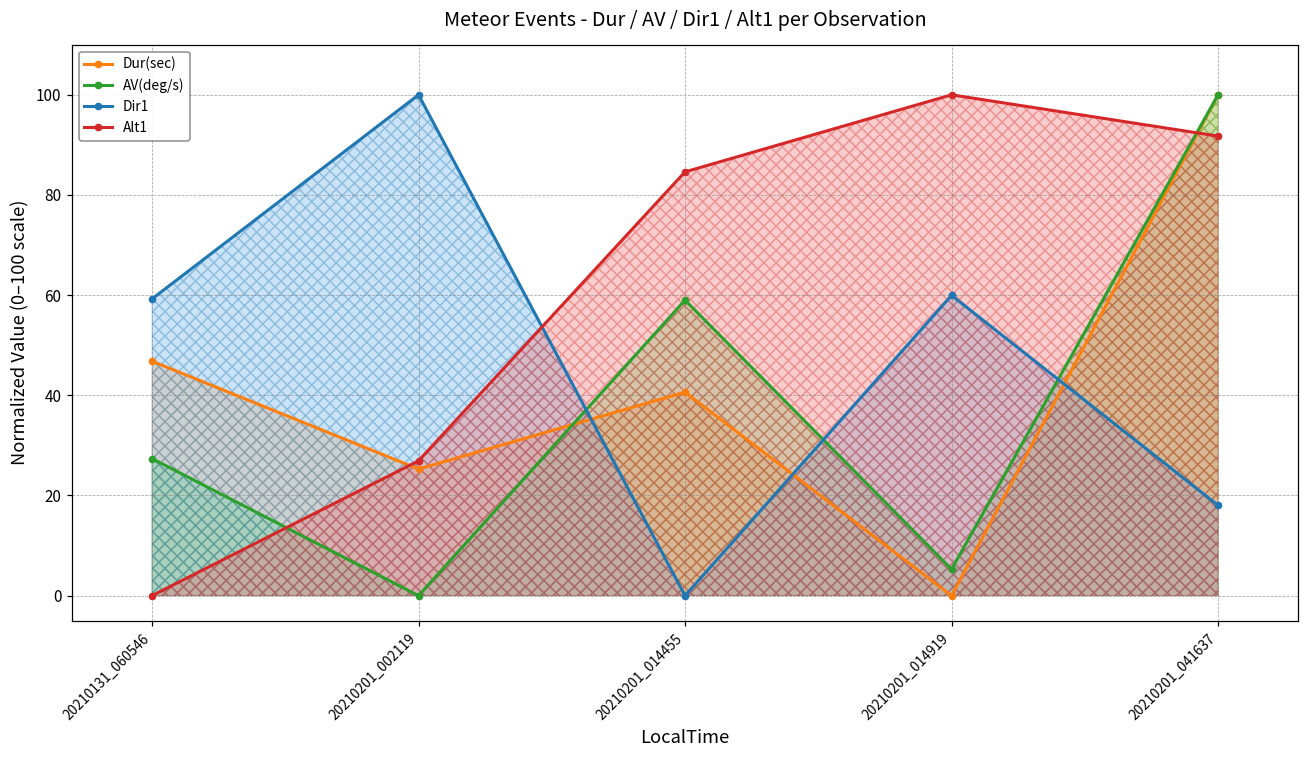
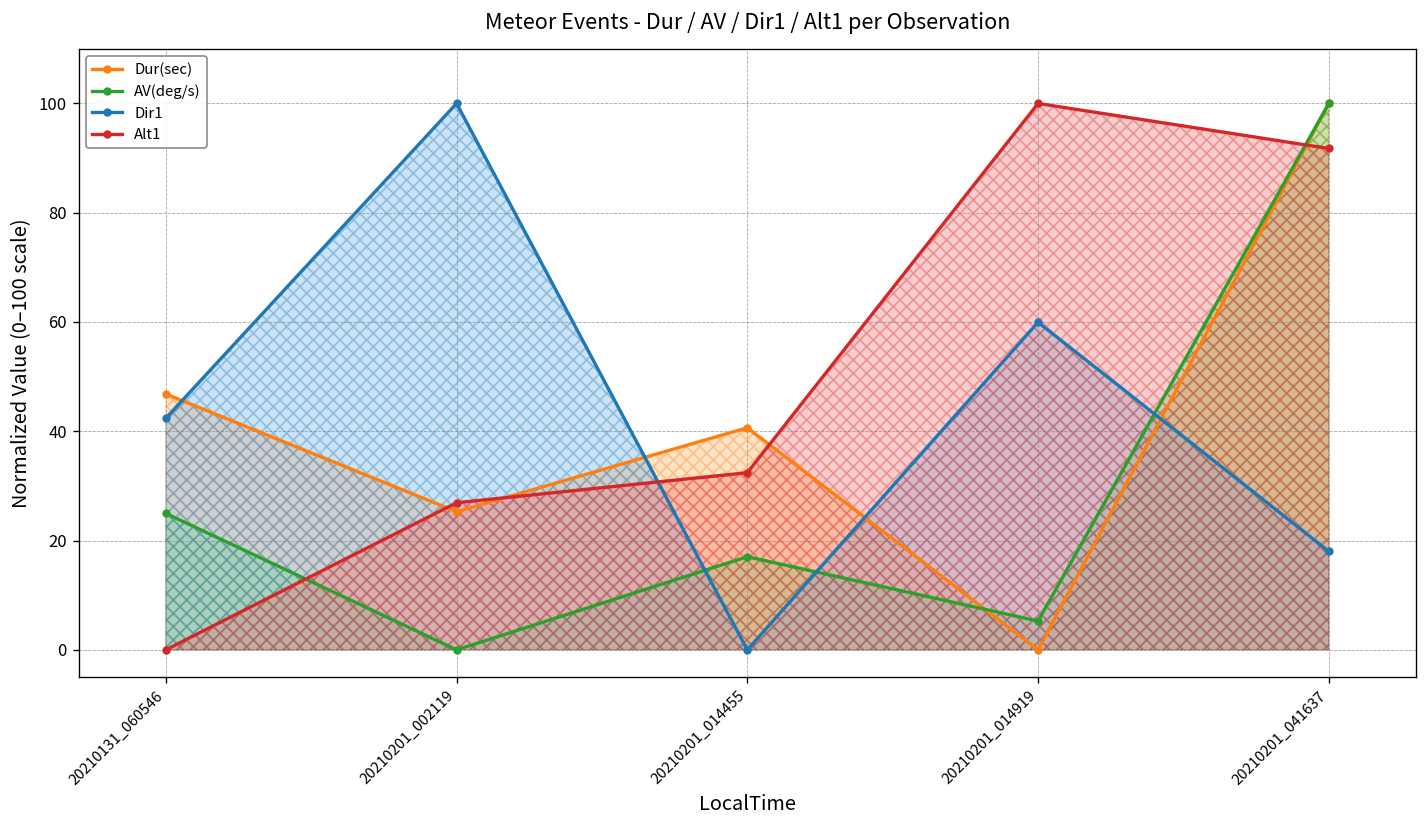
AV(deg/s), 20210131_060546: 27 -> 25
Dir1, 20210131_060546: 59 -> 42
AV(deg/s), 20210201_014455: 59 -> 17
Alt1, 20210201_014455: 85 -> 32
